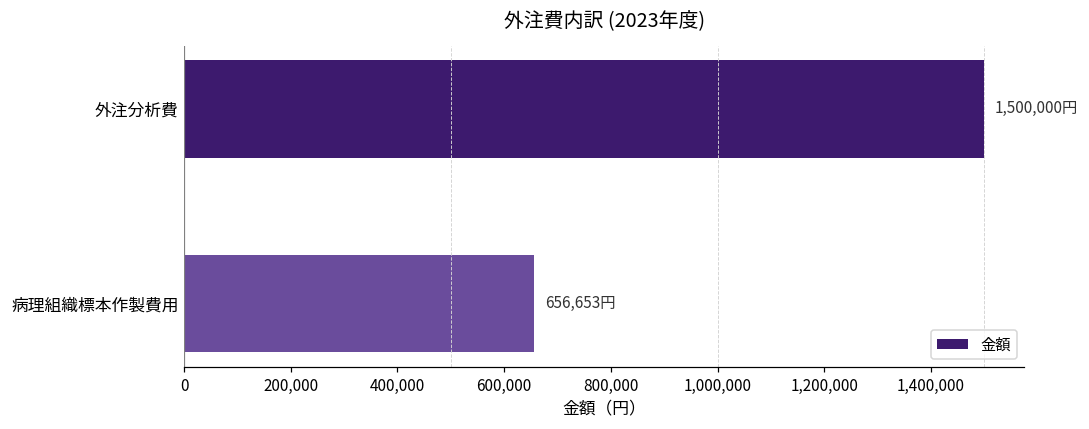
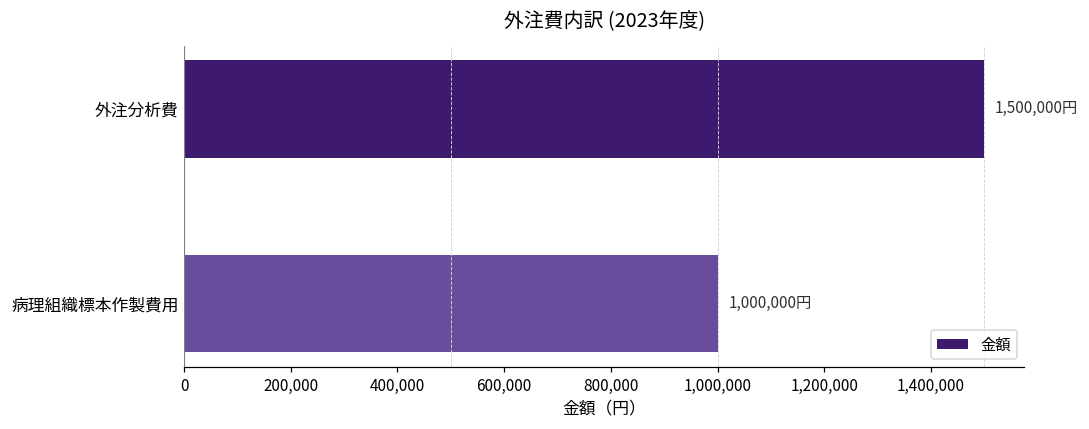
病理組織標本作製費用: 656,653円 -> 1,000,000円
